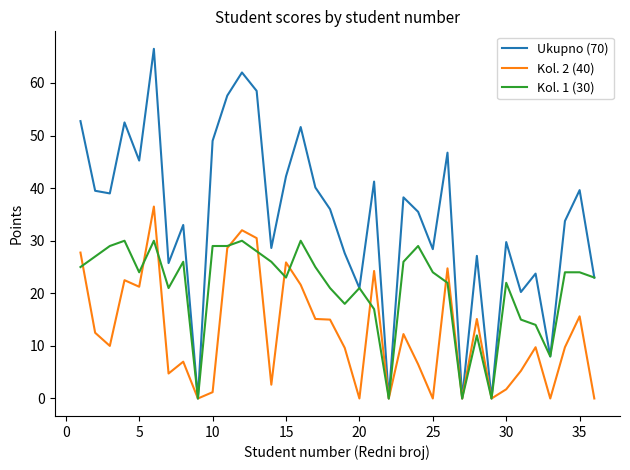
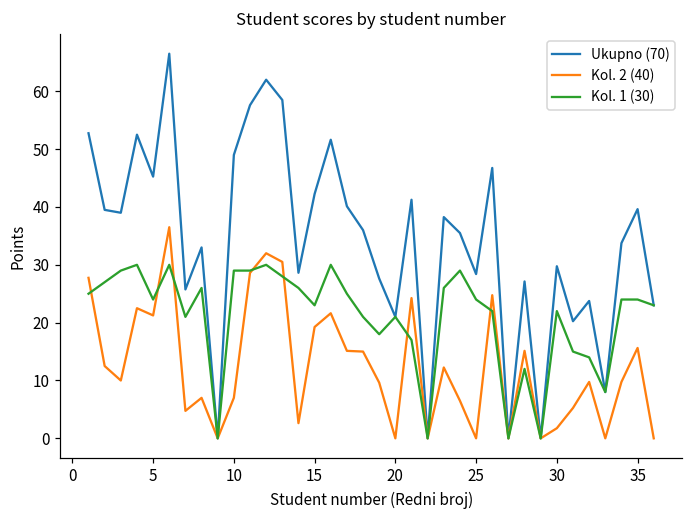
Kol. 2 (40), 10: 1 -> 7
Kol. 2 (40), 15: 26 -> 19
